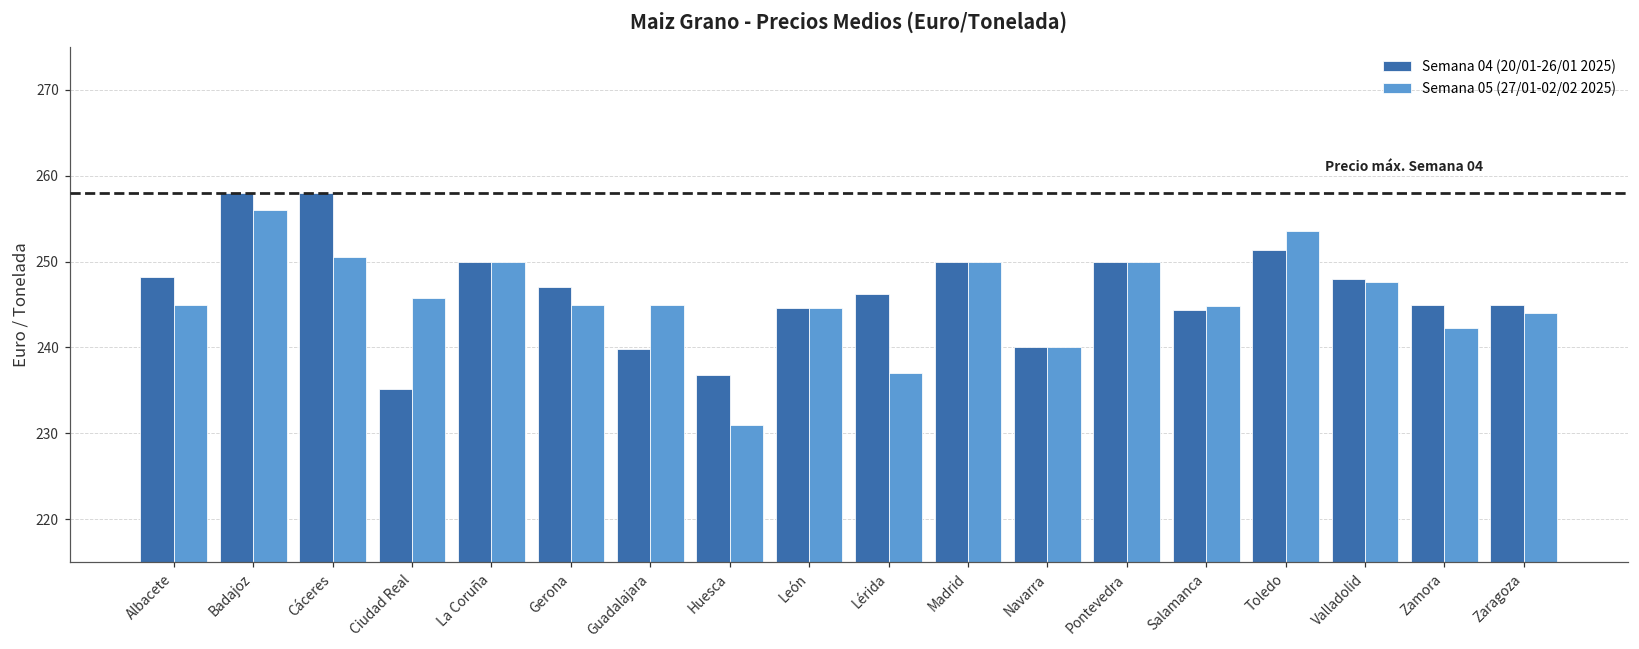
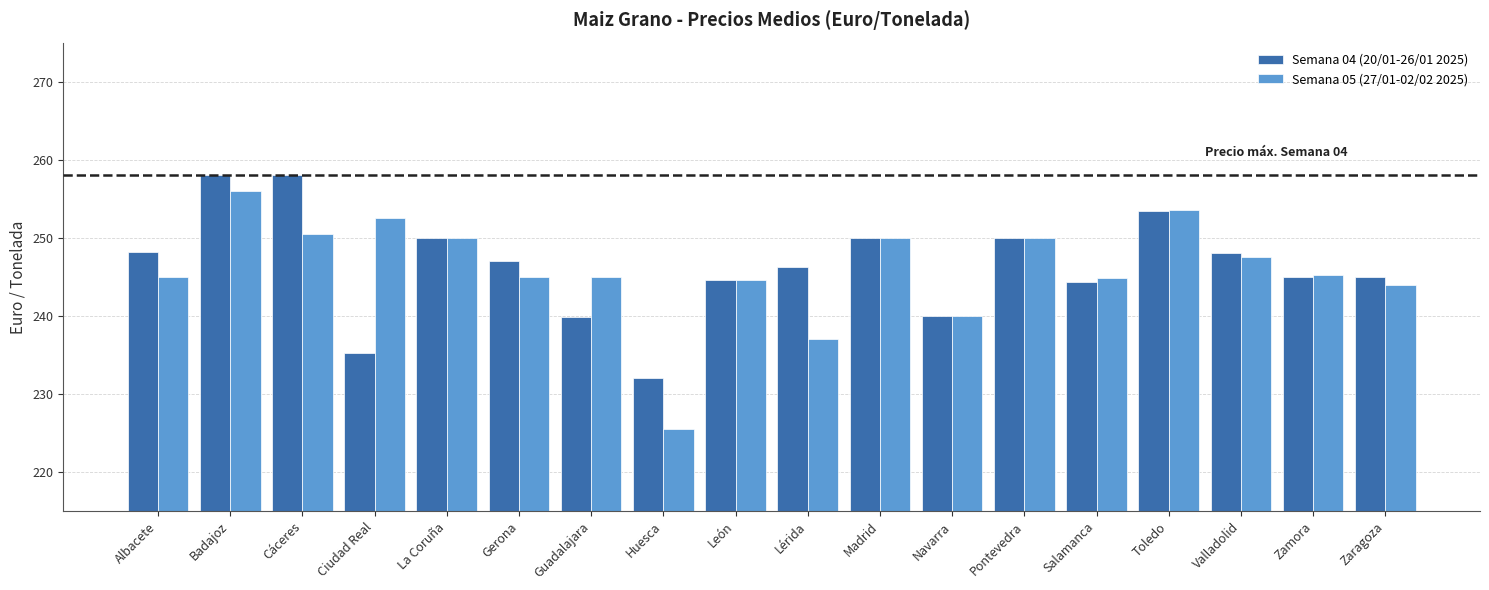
Semana 05 (27/01-02/02 2025), Ciudad Real: 246 -> 253
Semana 04 (20/01-26/01 2025), Huesca: 237 -> 232
Semana 05 (27/01-02/02 2025), Huesca: 231 -> 226
Semana 04 (20/01-26/01 2025), Toledo: 251 -> 253
Semana 05 (27/01-02/02 2025), Zamora: 242 -> 245
